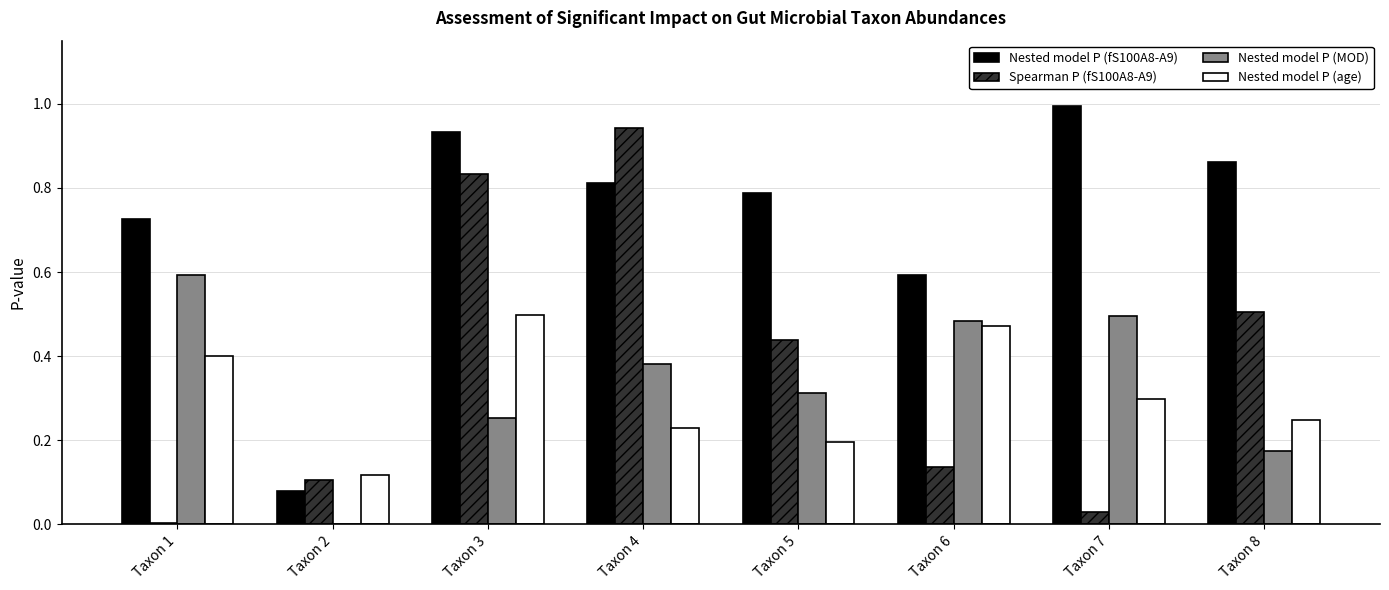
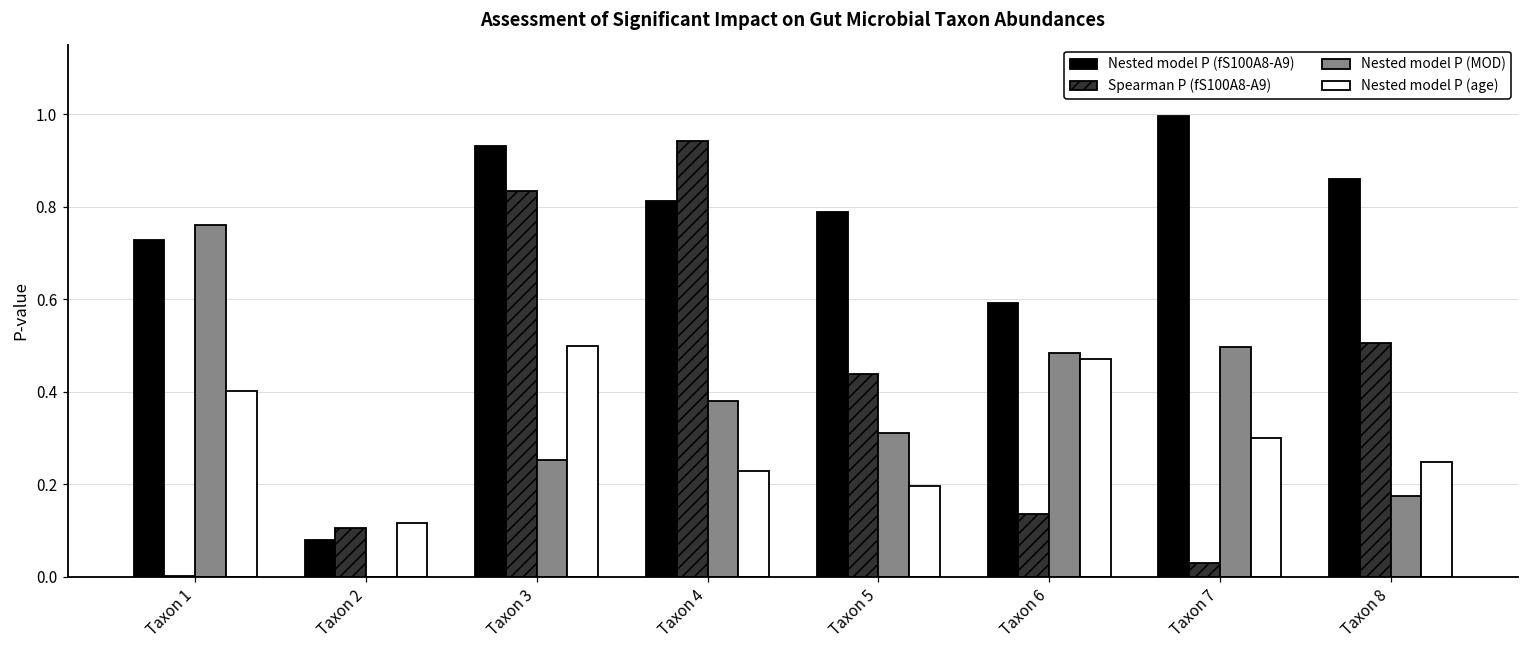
Nested model P (MOD), Taxon 1: 0.59 -> 0.76
